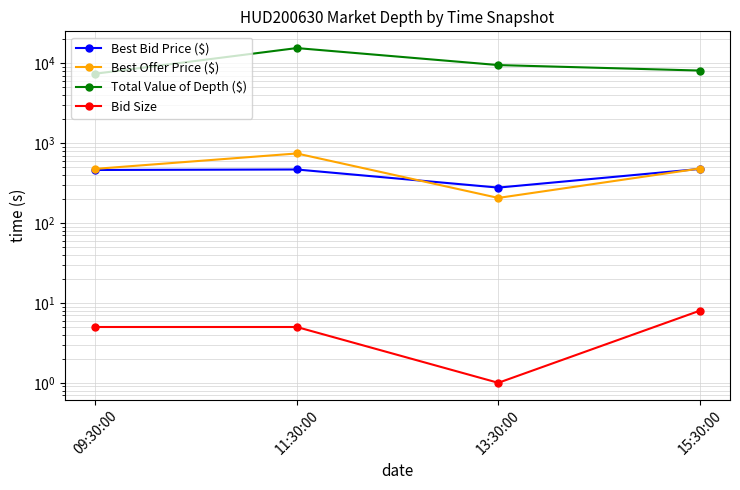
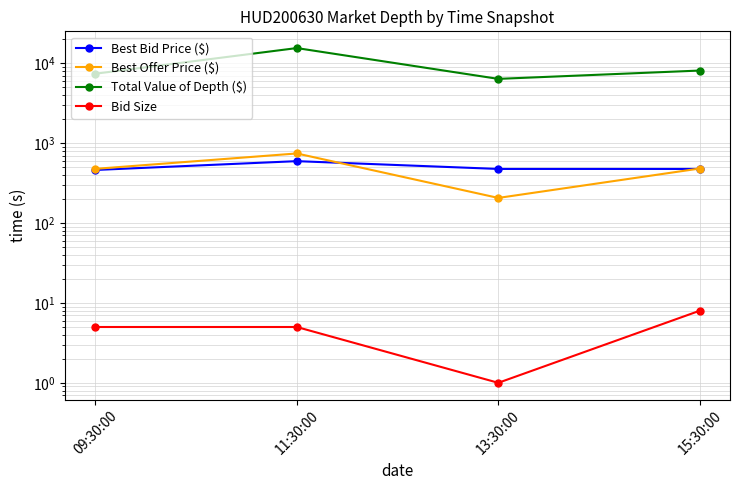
Best Bid Price ($), 11:30:00: 500 -> 600
Best Bid Price ($), 13:30:00: 280 -> 500
Total Value of Depth ($), 13:30:00: 10000 -> 6000
